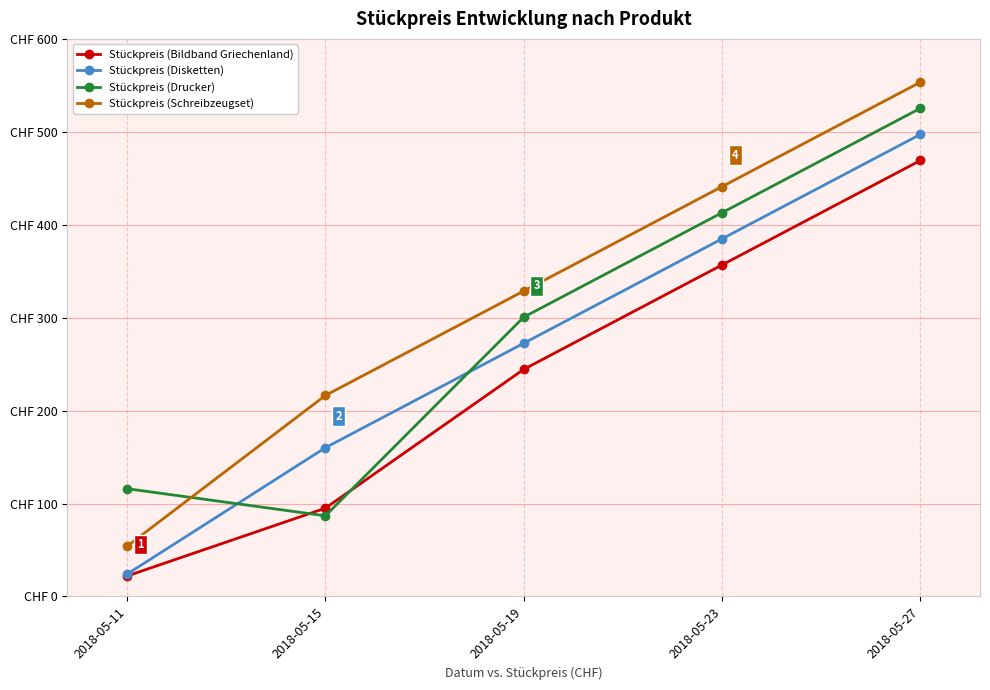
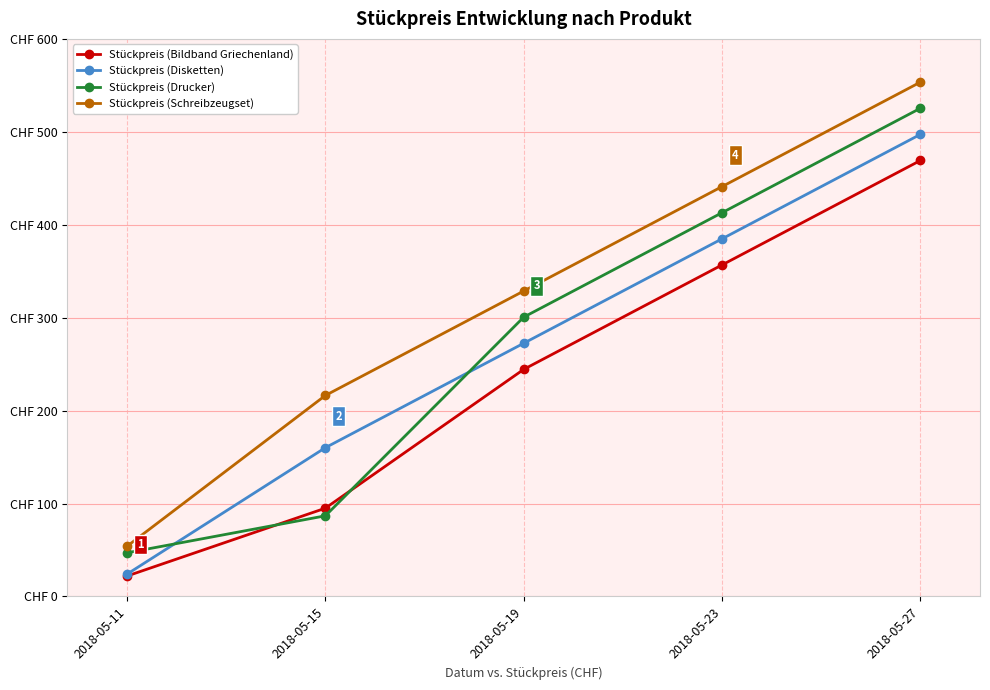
Stückpreis (Drucker), 2018-05-11: CHF 120 -> CHF 50
